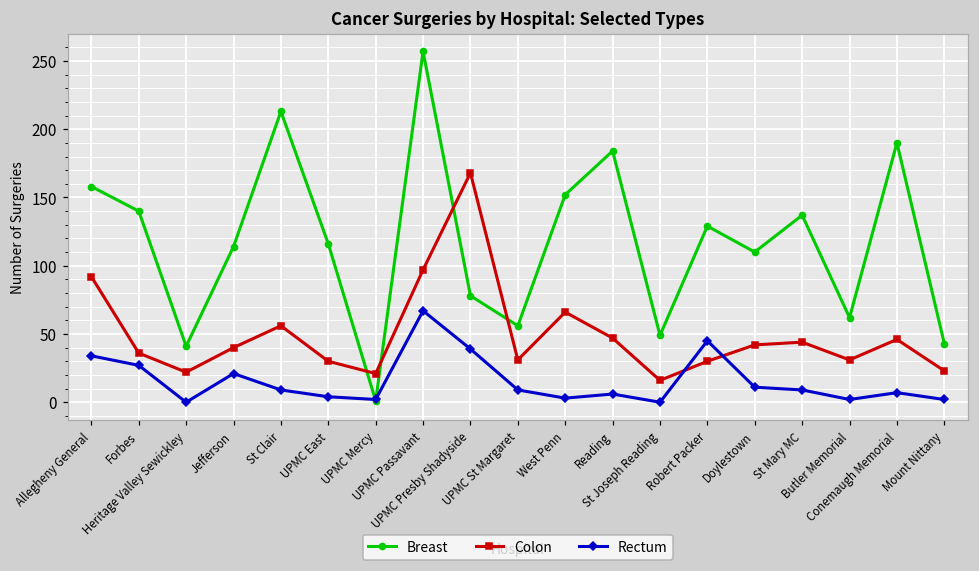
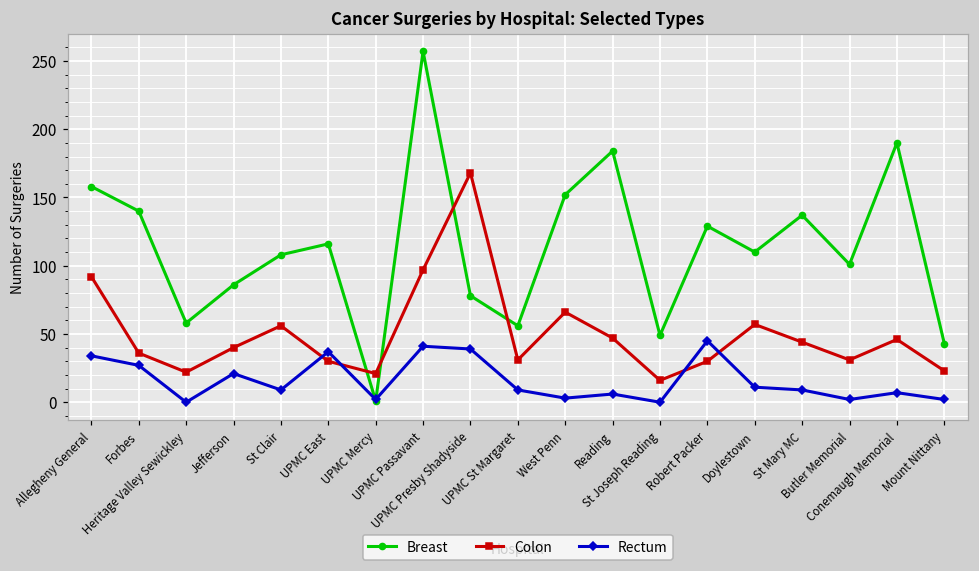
Breast, Heritage Valley Sewickley: 41 -> 58
Breast, Jefferson: 114 -> 86
Breast, St Clair: 213 -> 108
Rectum, UPMC East: 4 -> 37
Rectum, UPMC Passavant: 67 -> 41
Colon, Doylestown: 42 -> 57
Breast, Butler Memorial: 62 -> 101
